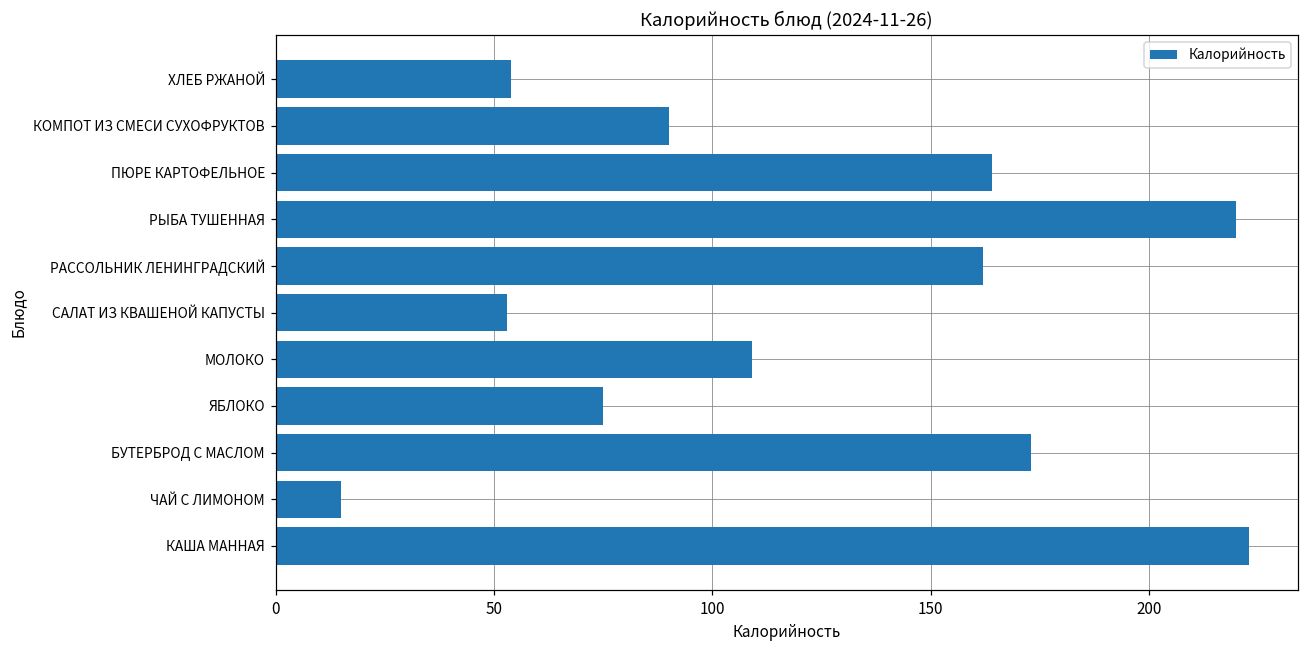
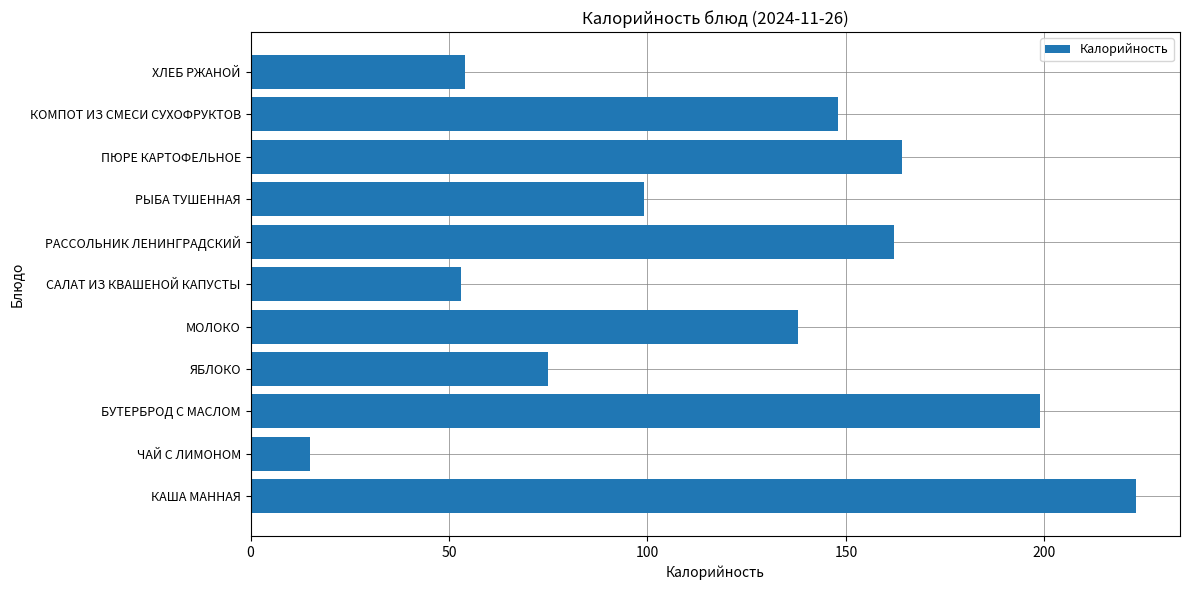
КОМПОТ ИЗ СМЕСИ СУХОФРУКТОВ: 90 -> 148
РЫБА ТУШЕННАЯ: 220 -> 99
МОЛОКО: 109 -> 138
БУТЕРБРОД С МАСЛОМ: 173 -> 199
